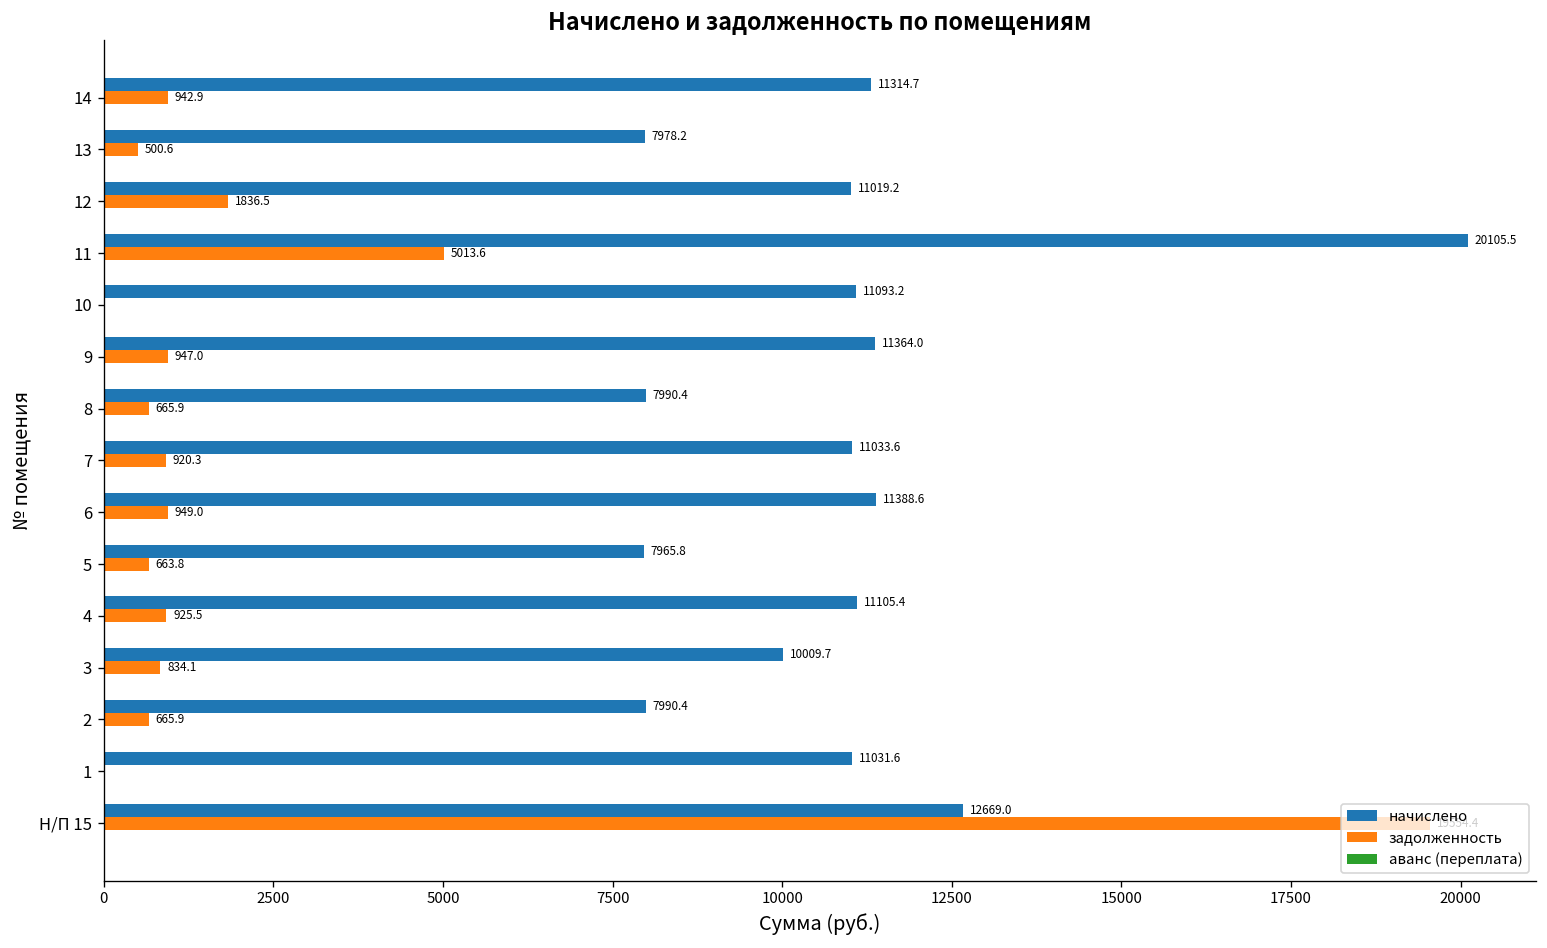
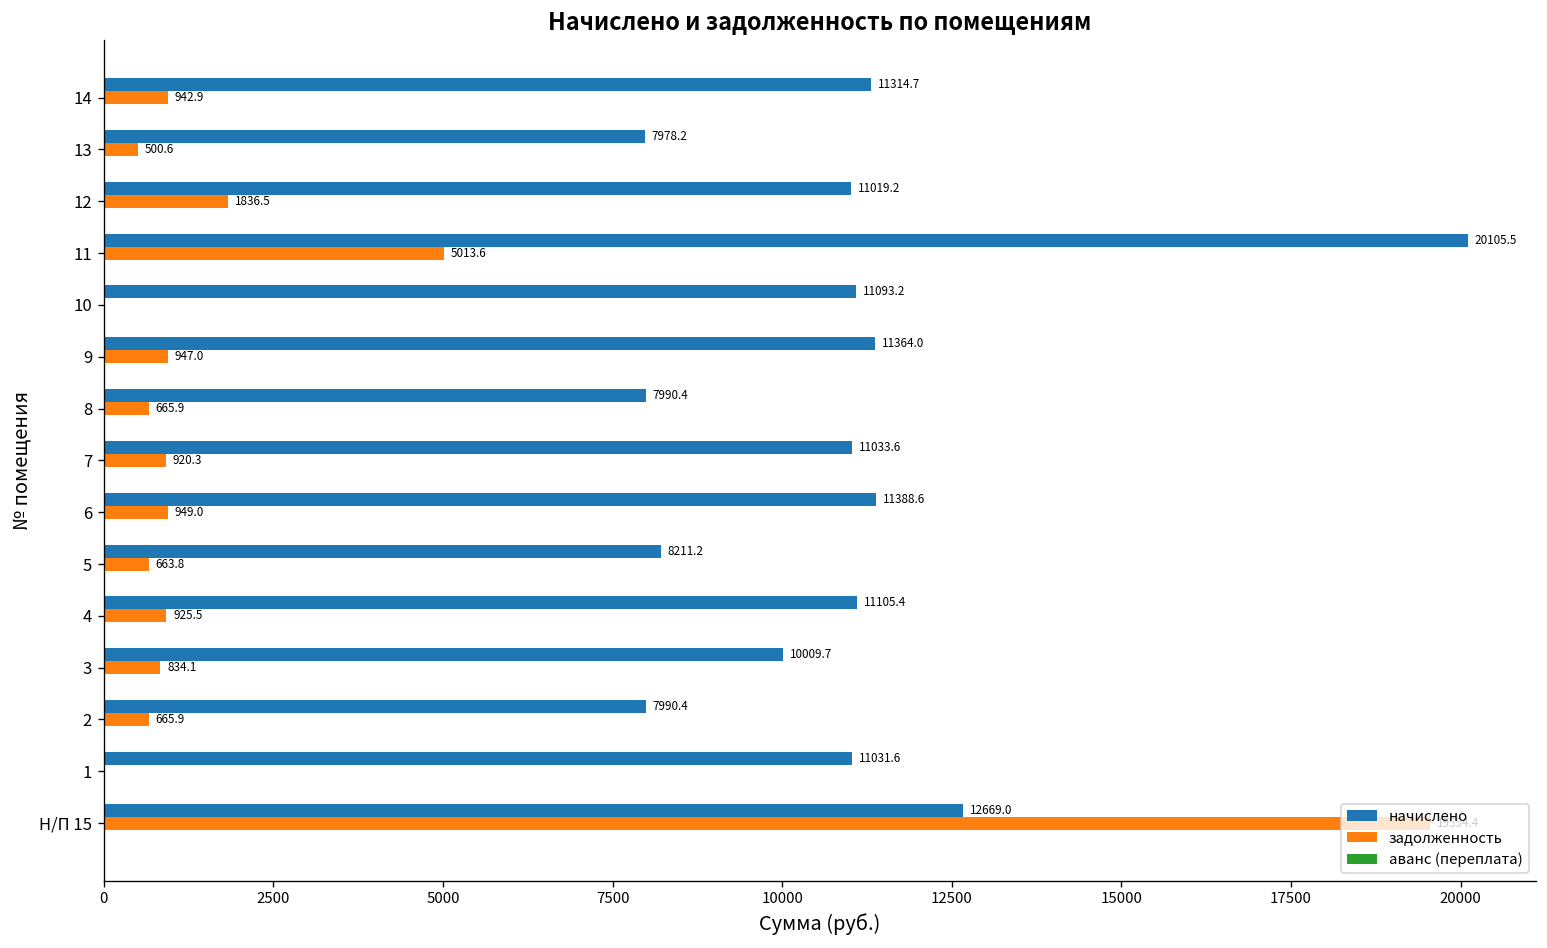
начислено, 5: 7965.8 -> 8211.2
